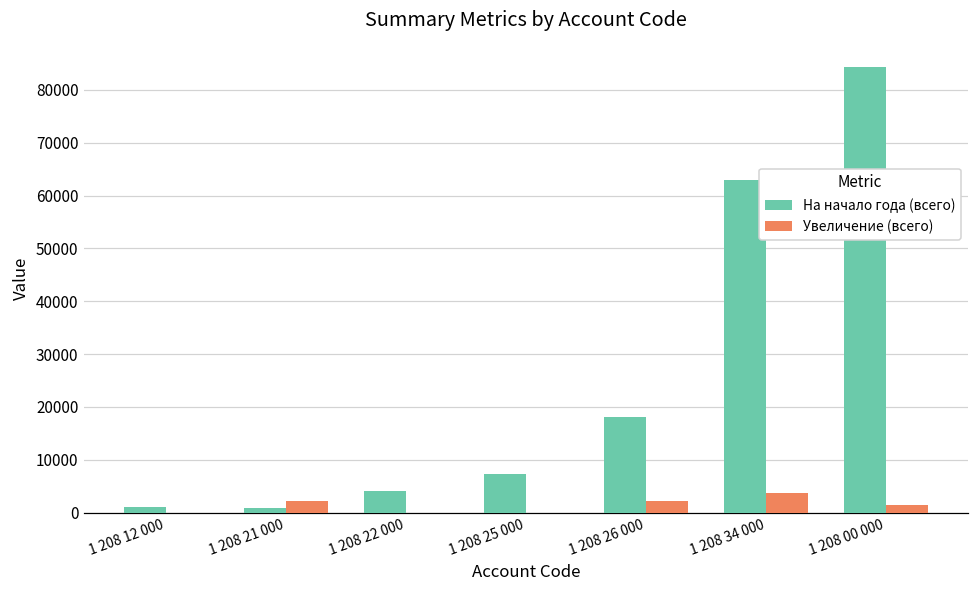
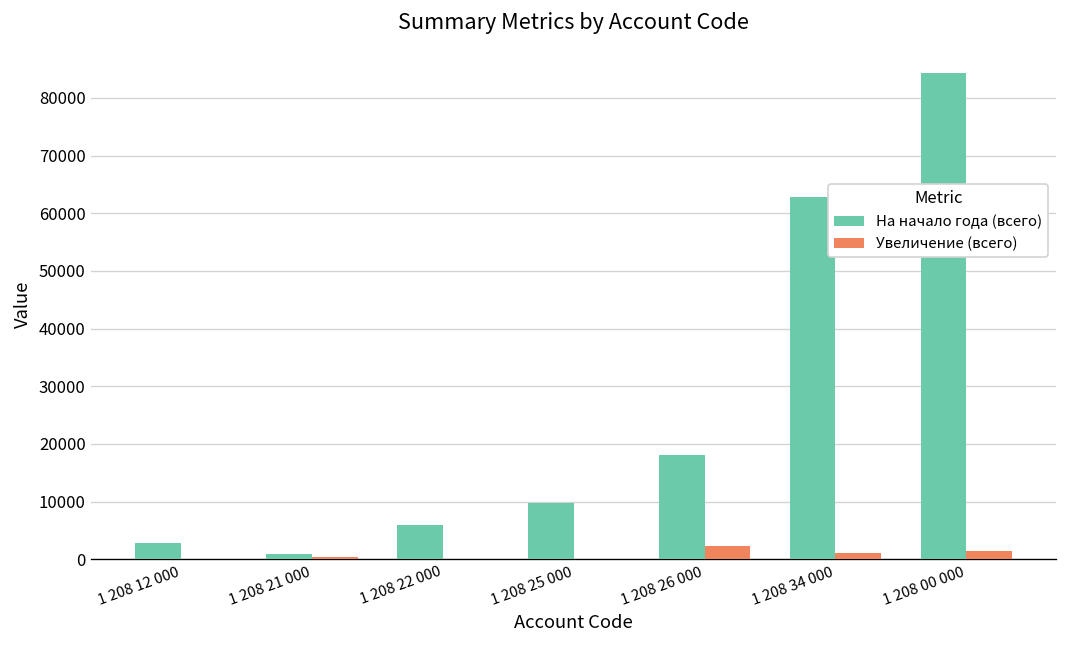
На начало года (всего), 1 208 12 000: 1000 -> 3000
Увеличение (всего), 1 208 21 000: 2000 -> 0
На начало года (всего), 1 208 22 000: 4000 -> 6000
На начало года (всего), 1 208 25 000: 7000 -> 10000
Увеличение (всего), 1 208 34 000: 4000 -> 1000
